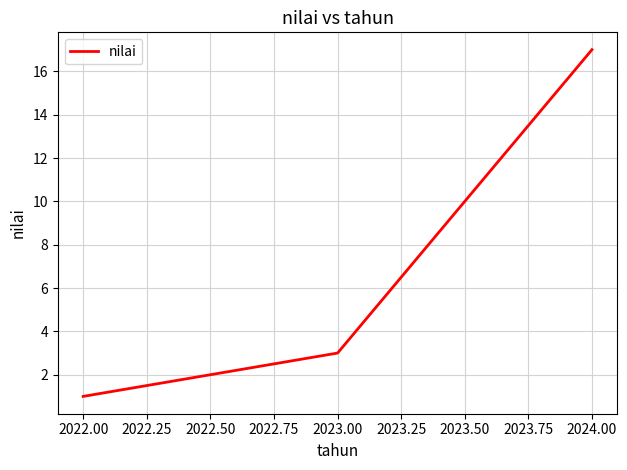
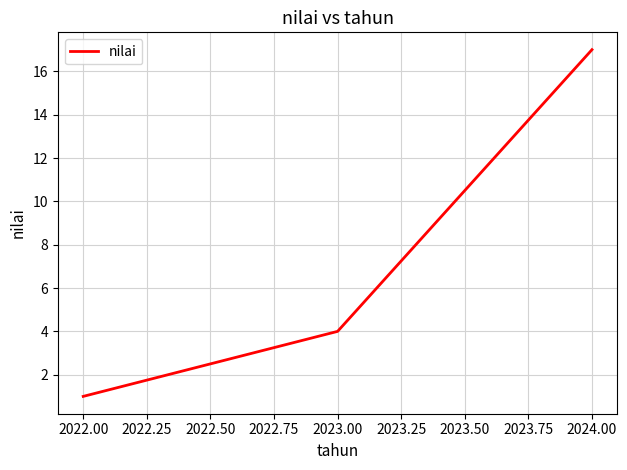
2023.00: 3 -> 4
